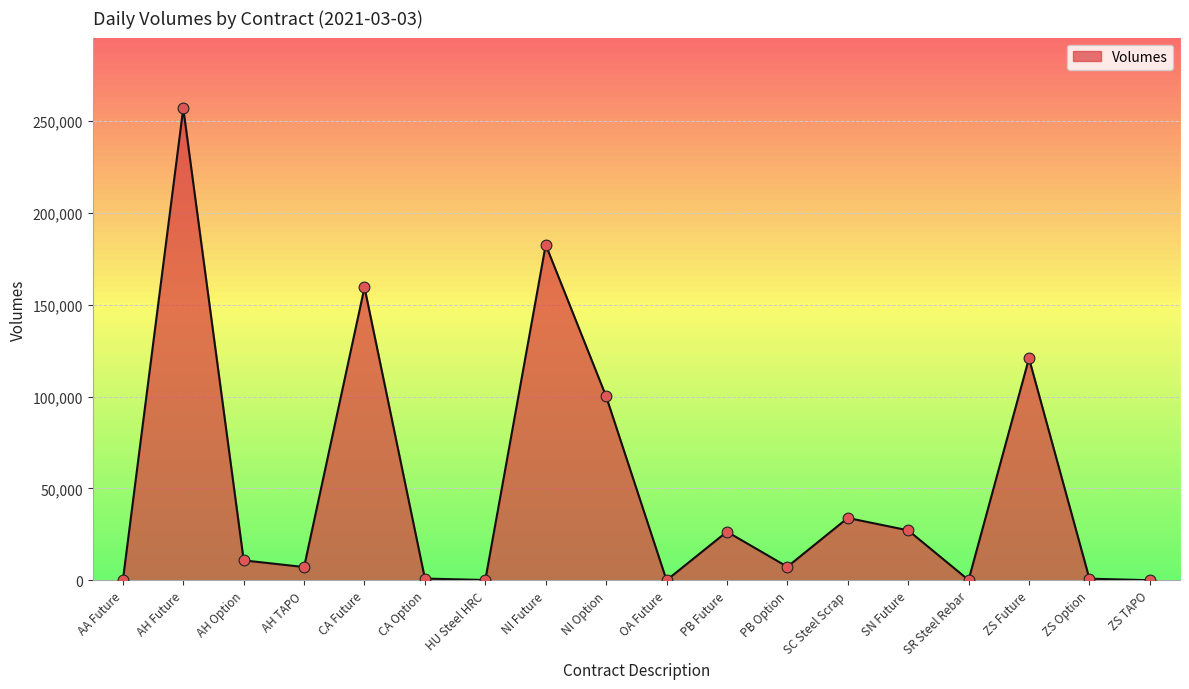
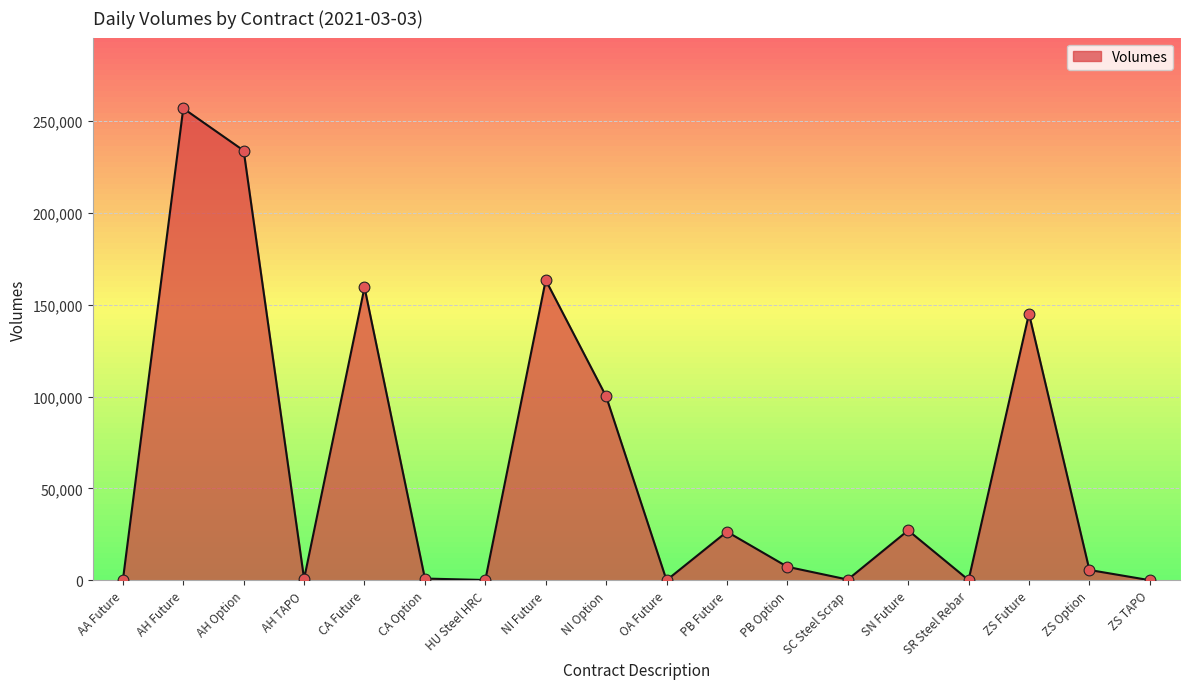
AH Option: 11,000 -> 234,000
AH TAPO: 7,000 -> 1,000
NI Future: 183,000 -> 163,000
SC Steel Scrap: 34,000 -> 0
ZS Future: 121,000 -> 145,000
ZS Option: 1,000 -> 6,000
